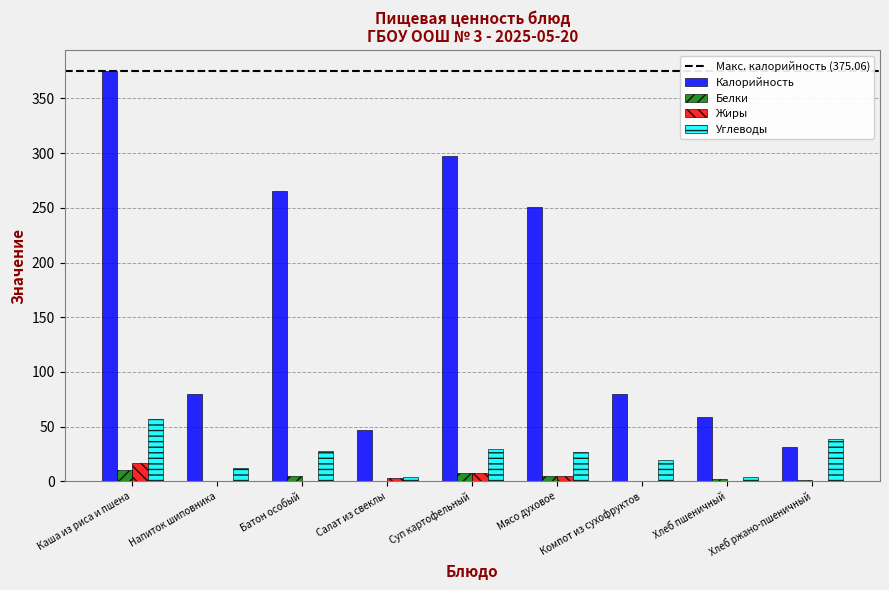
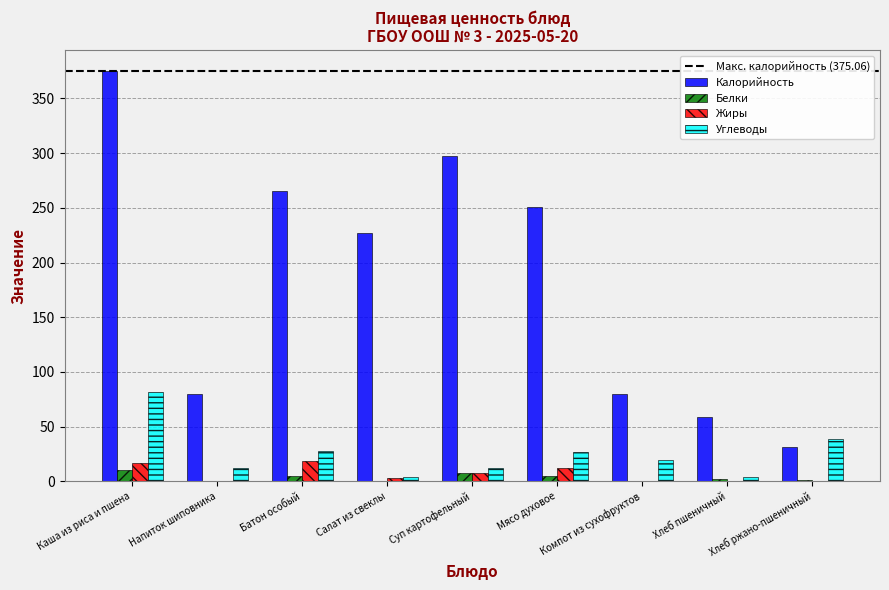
Углеводы, Каша из риса и пшена: 57 -> 81
Жиры, Батон особый: 1 -> 18
Калорийность, Салат из свеклы: 47 -> 227
Углеводы, Суп картофельный: 29 -> 12
Жиры, Мясо духовое: 5 -> 12
